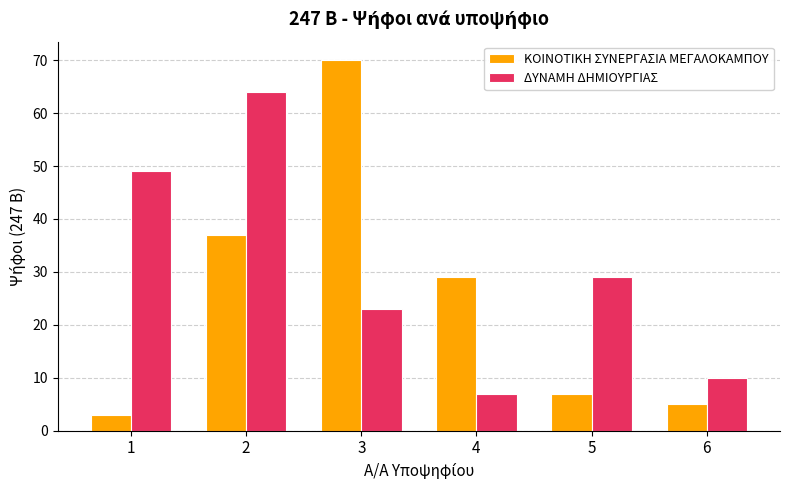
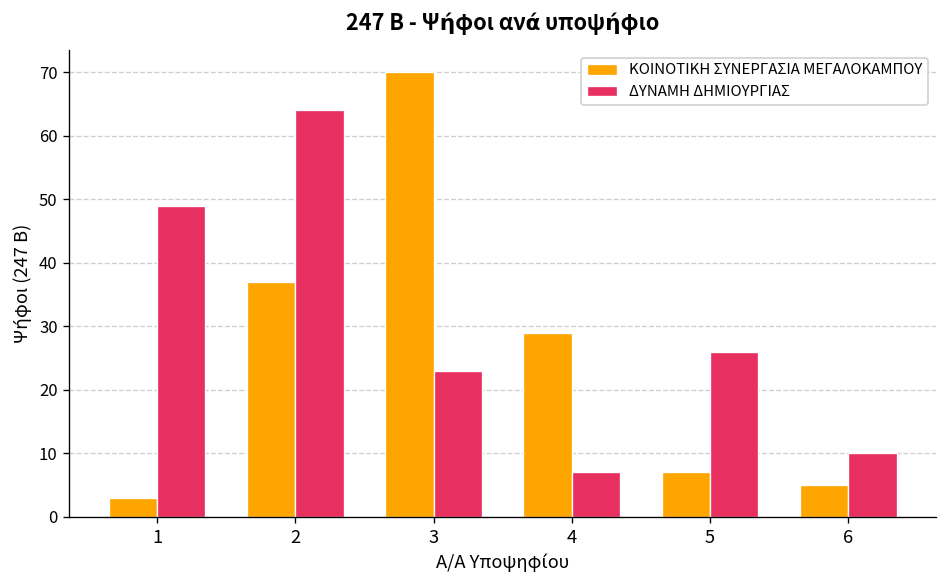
ΔΥΝΑΜΗ ΔΗΜΙΟΥΡΓΙΑΣ, 5: 29 -> 26
